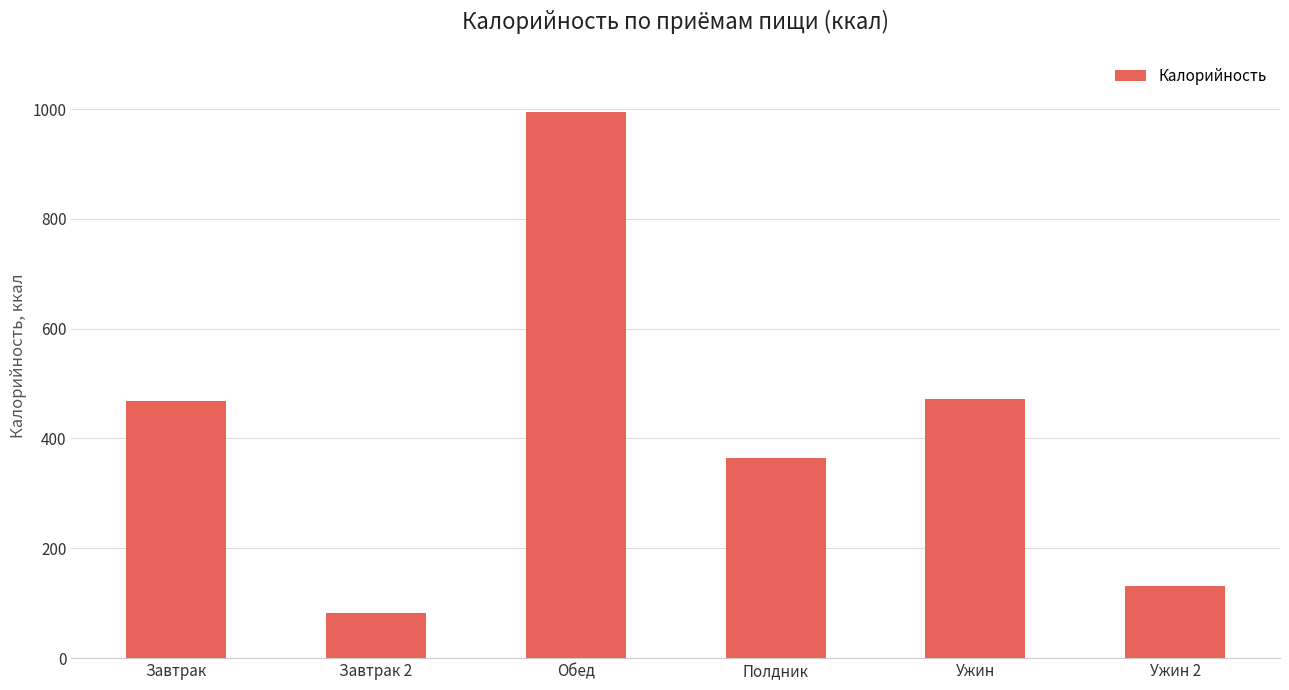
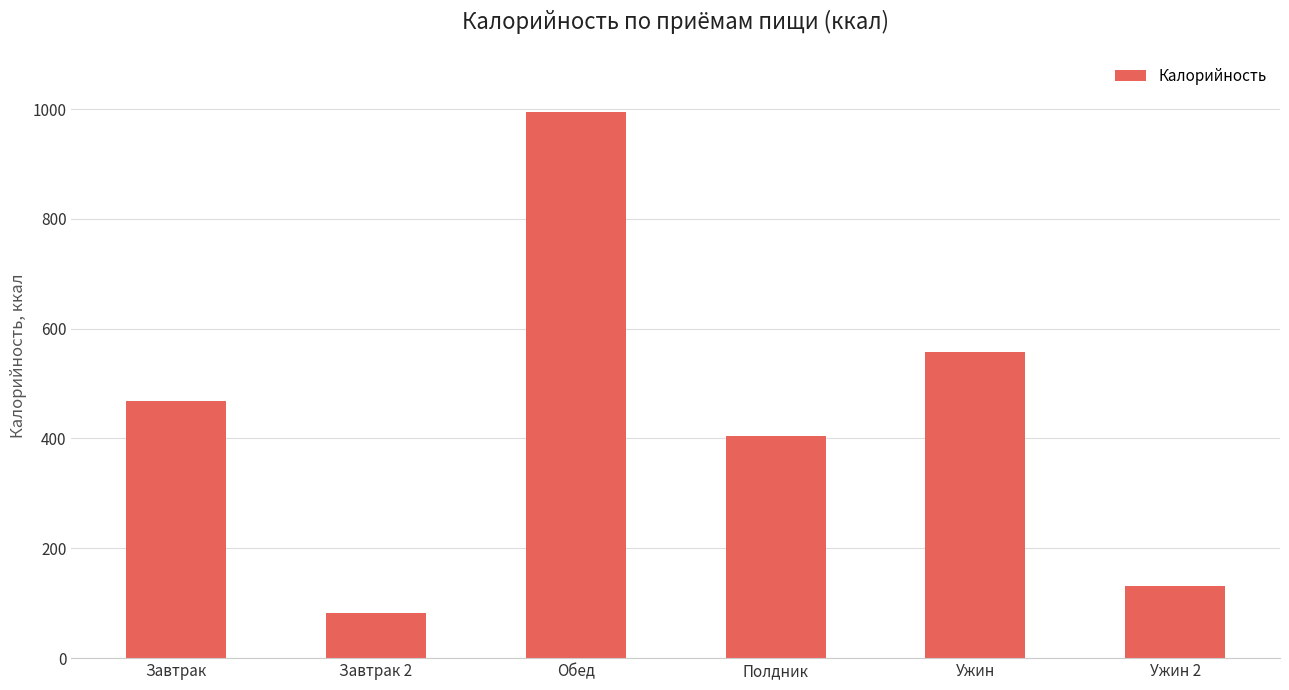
Полдник: 360 -> 410
Ужин: 470 -> 560
